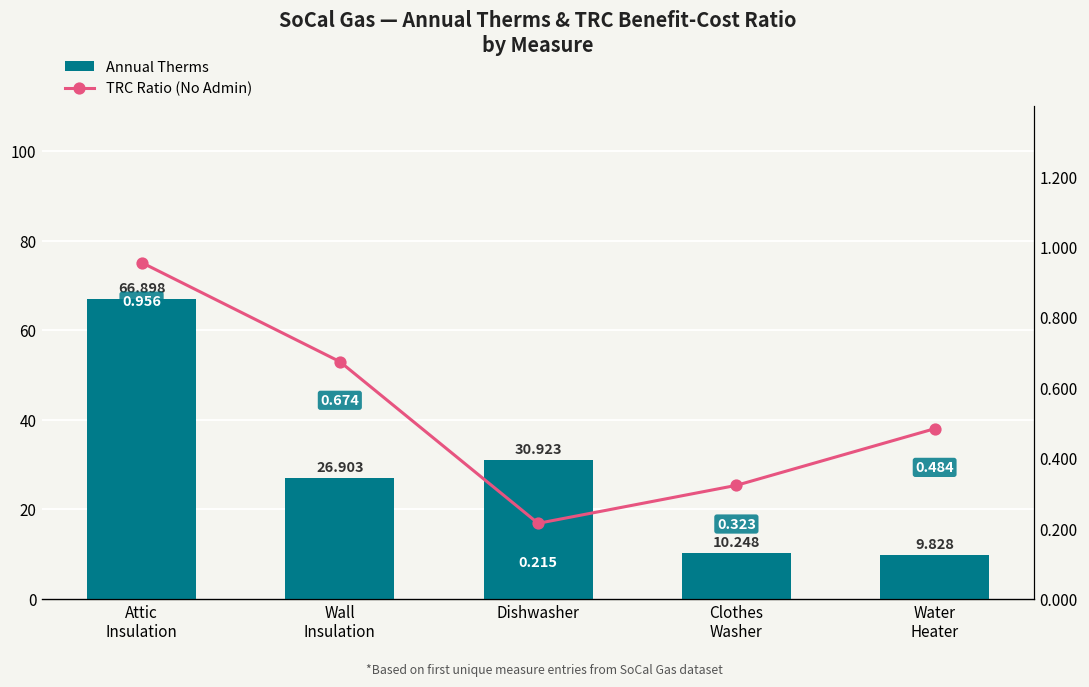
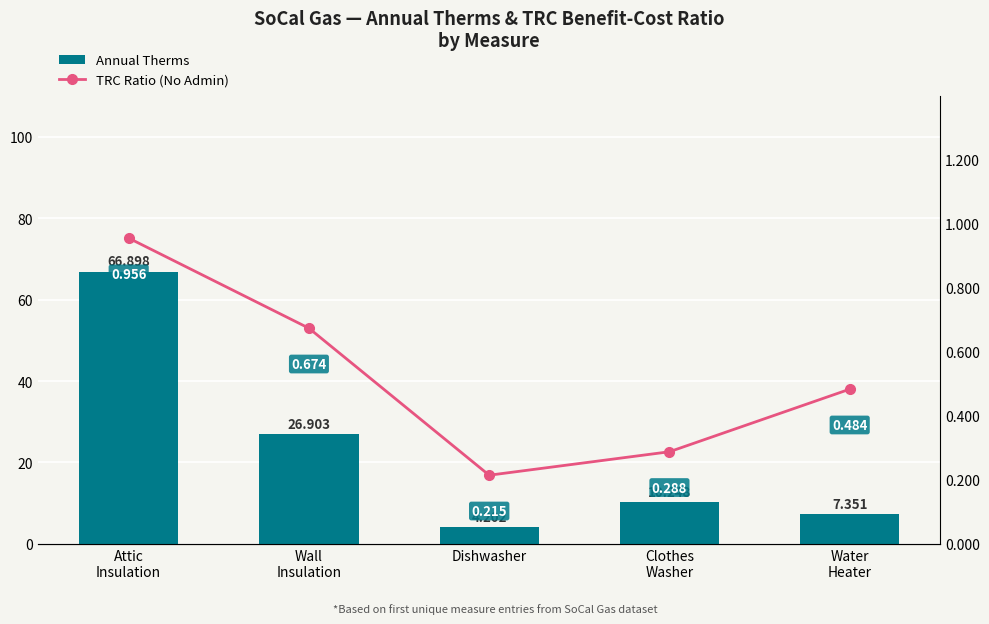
Annual Therms, Dishwasher: 30.923 -> 4.202
Annual Therms, Water Heater: 9.828 -> 7.351
TRC Ratio (No Admin), Clothes Washer: 0.323 -> 0.288
